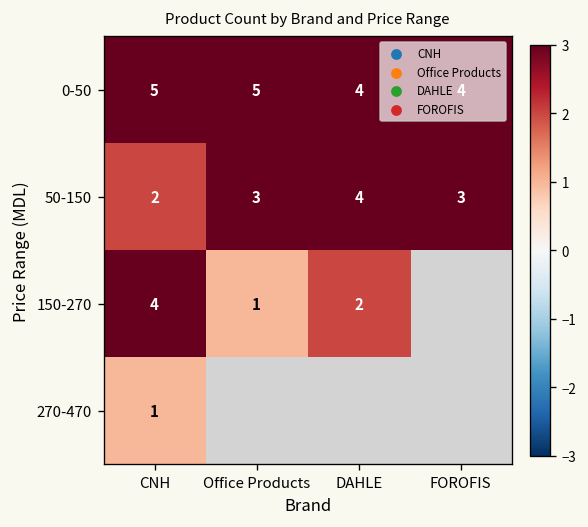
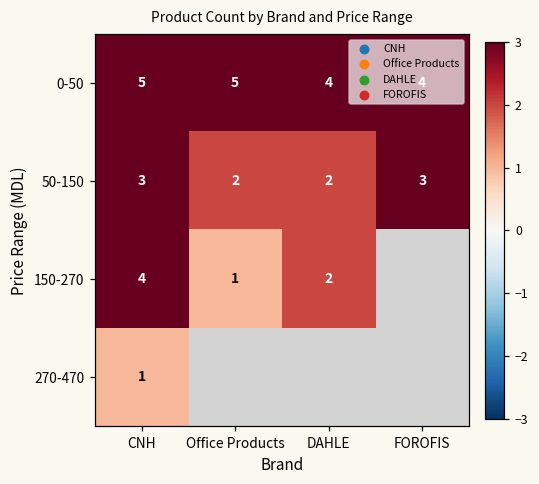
50-150, CNH: 2 -> 3
50-150, Office Products: 3 -> 2
50-150, DAHLE: 4 -> 2
